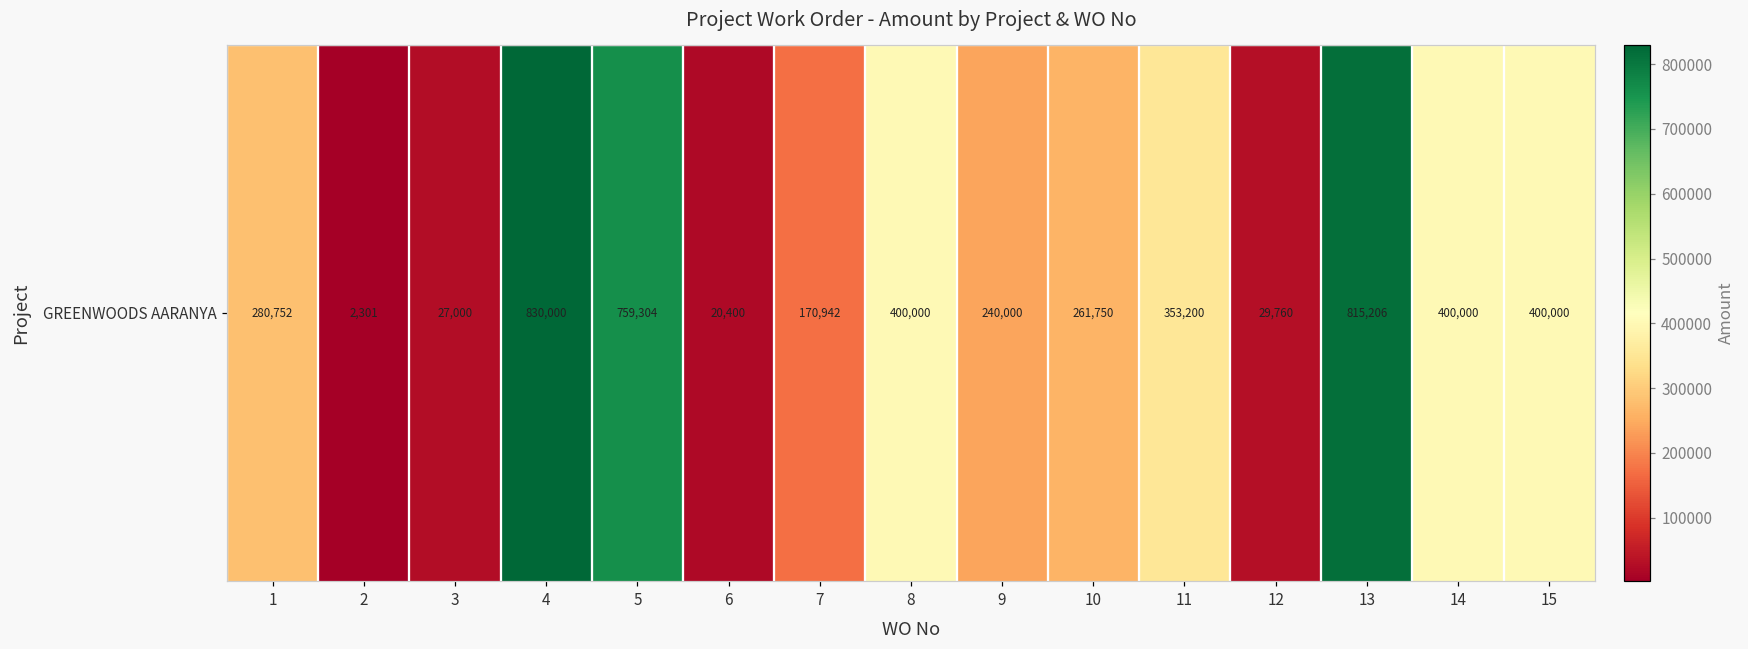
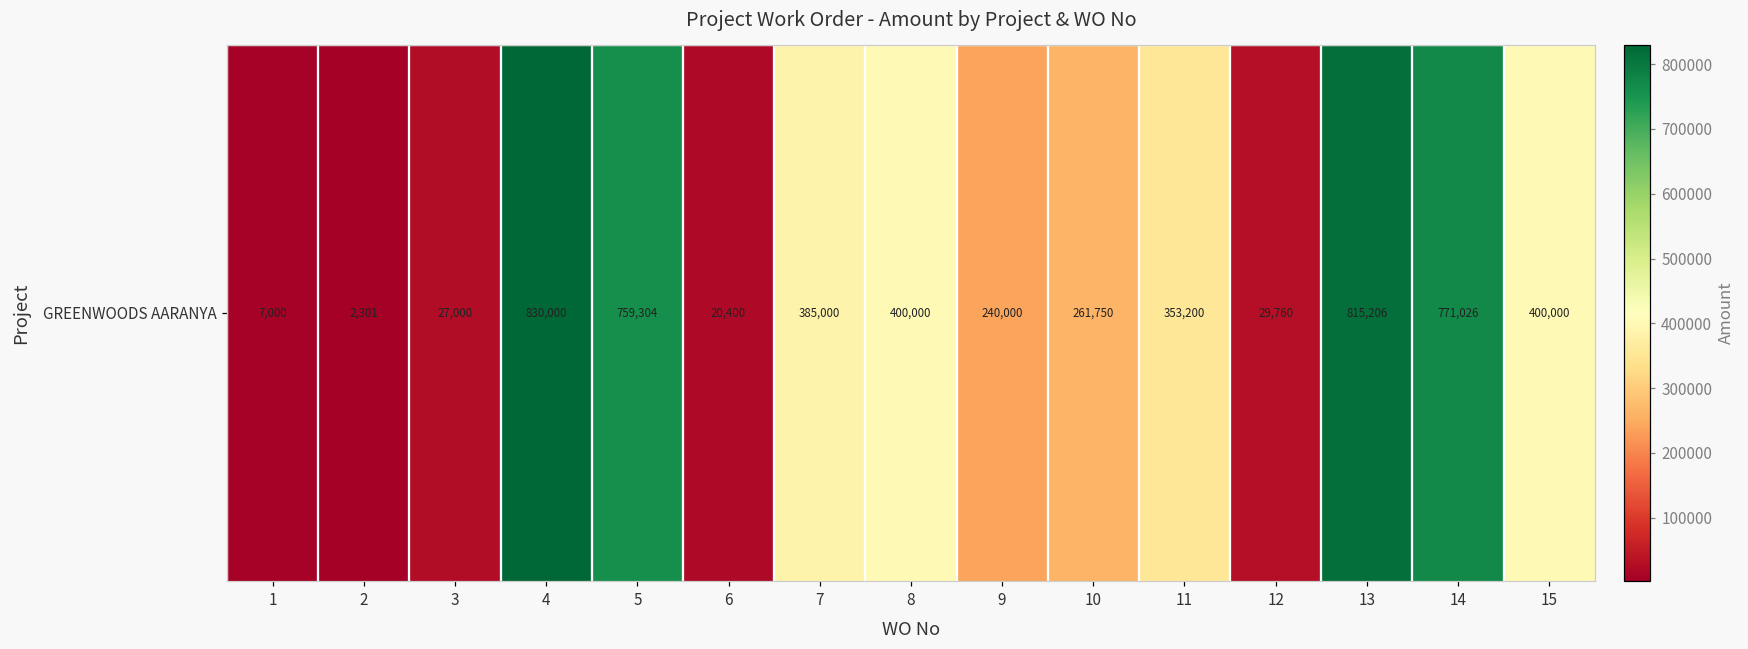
GREENWOODS AARANYA, 1: 280,752 -> 7,000
GREENWOODS AARANYA, 7: 170,942 -> 385,000
GREENWOODS AARANYA, 14: 400,000 -> 771,026
